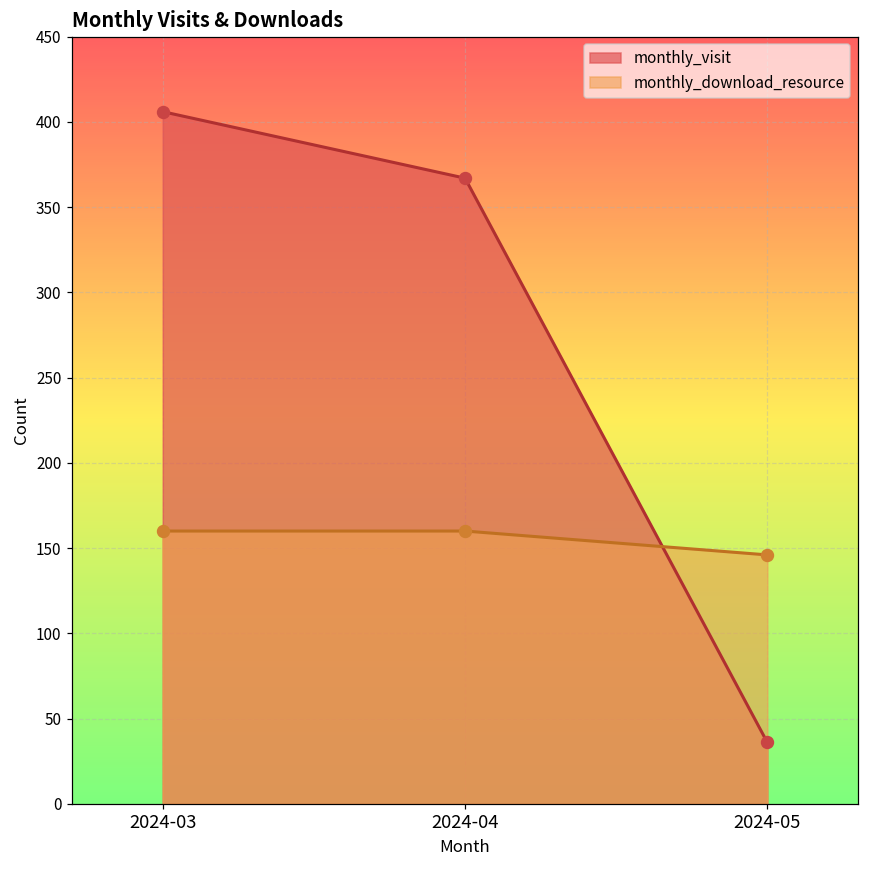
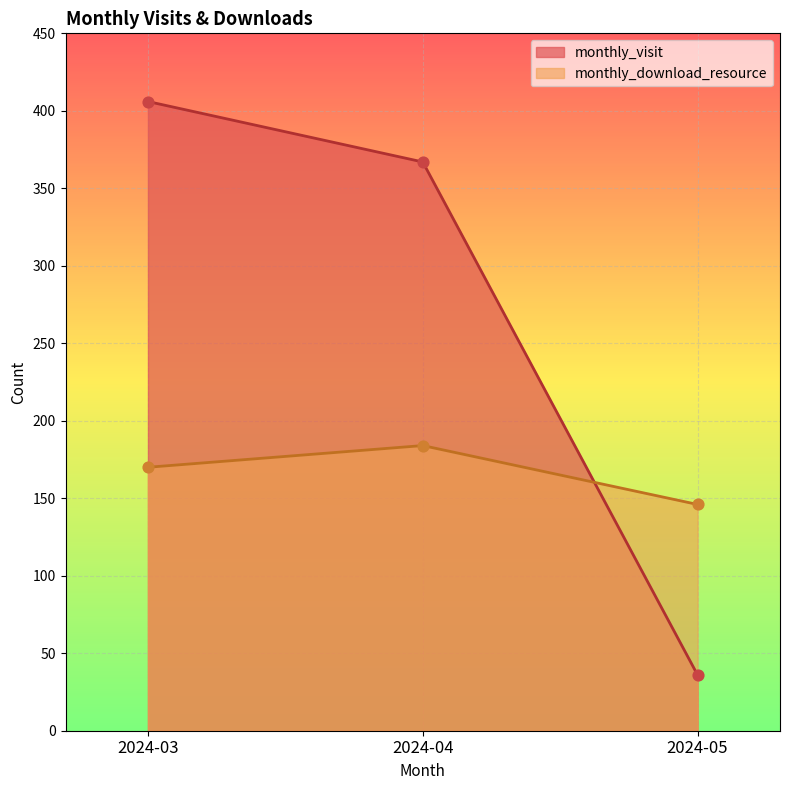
monthly_download_resource, 2024-03: 160 -> 170
monthly_download_resource, 2024-04: 160 -> 184
